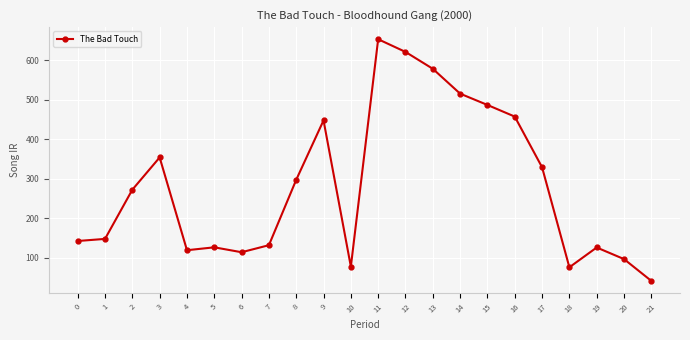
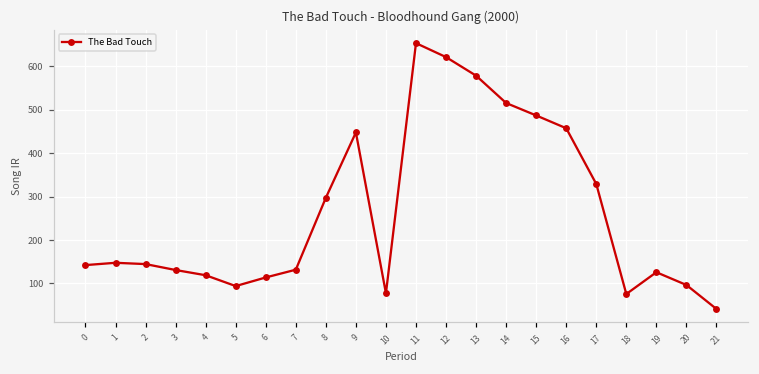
2: 270 -> 140
3: 350 -> 130
5: 130 -> 90
